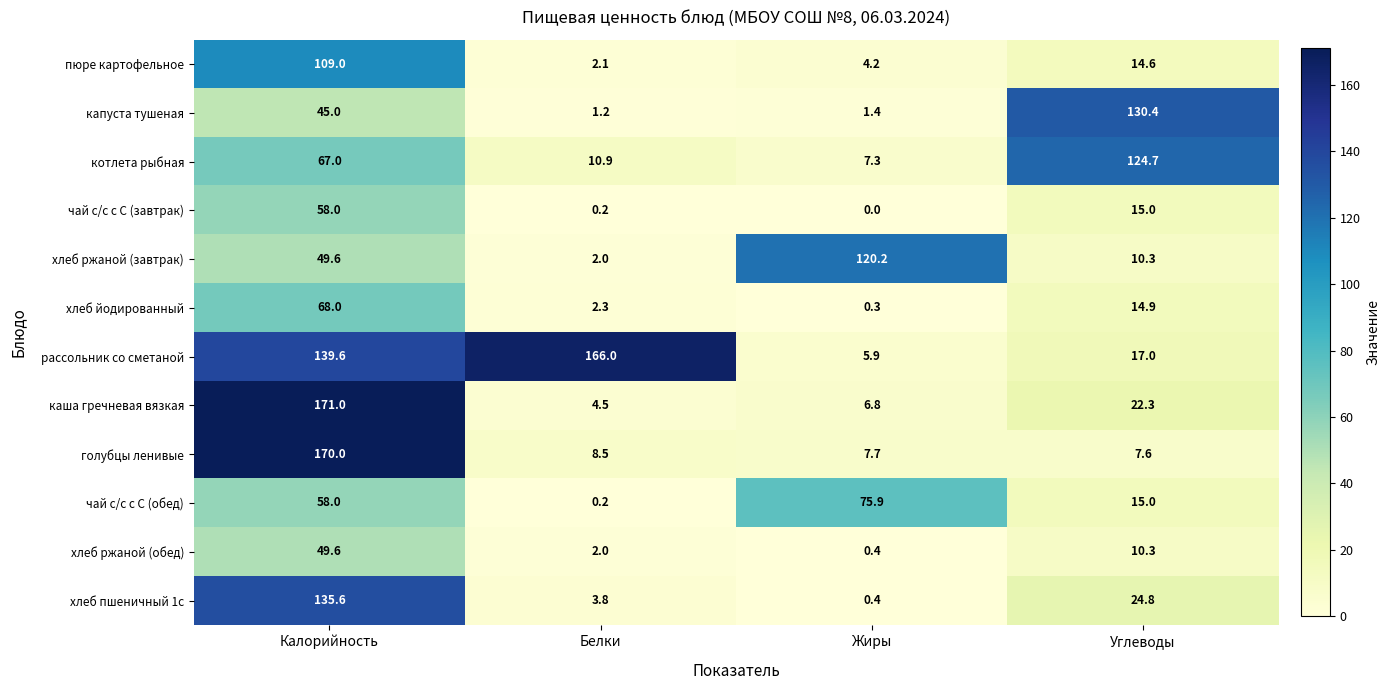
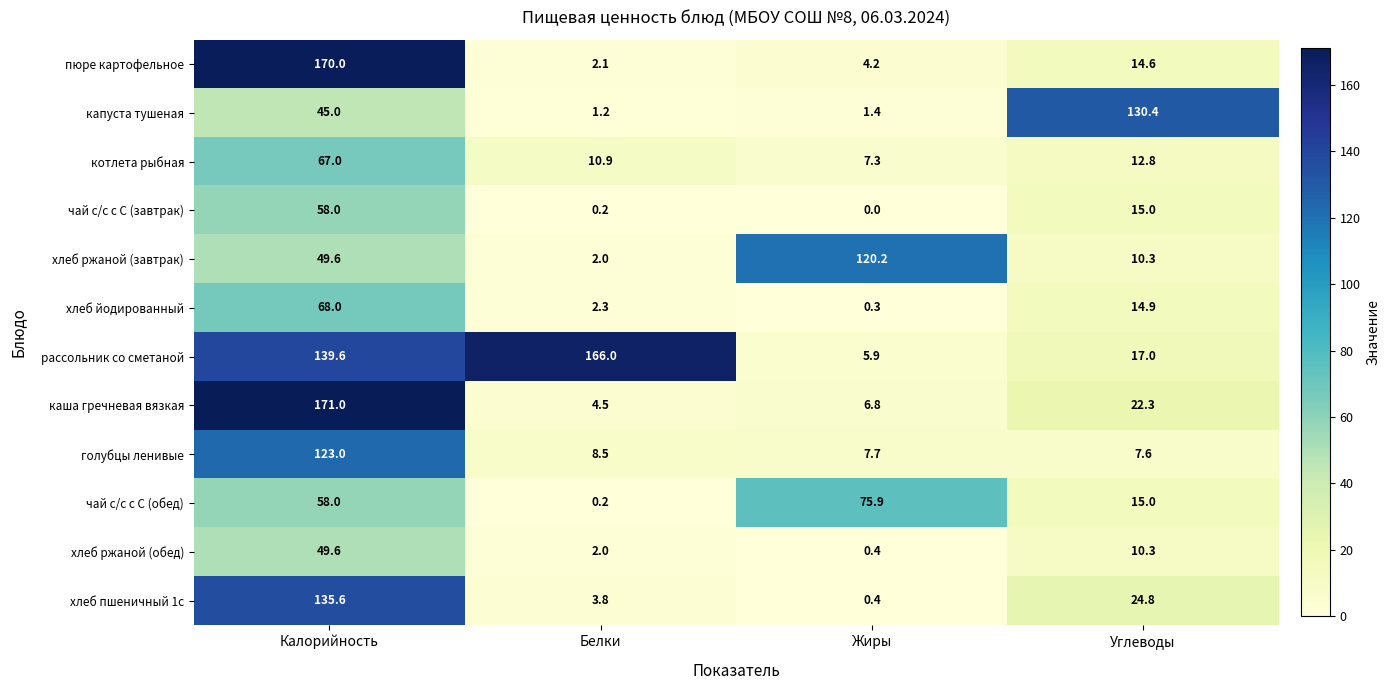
пюре картофельное, Калорийность: 109.0 -> 170.0
котлета рыбная, Углеводы: 124.7 -> 12.8
голубцы ленивые, Калорийность: 170.0 -> 123.0
